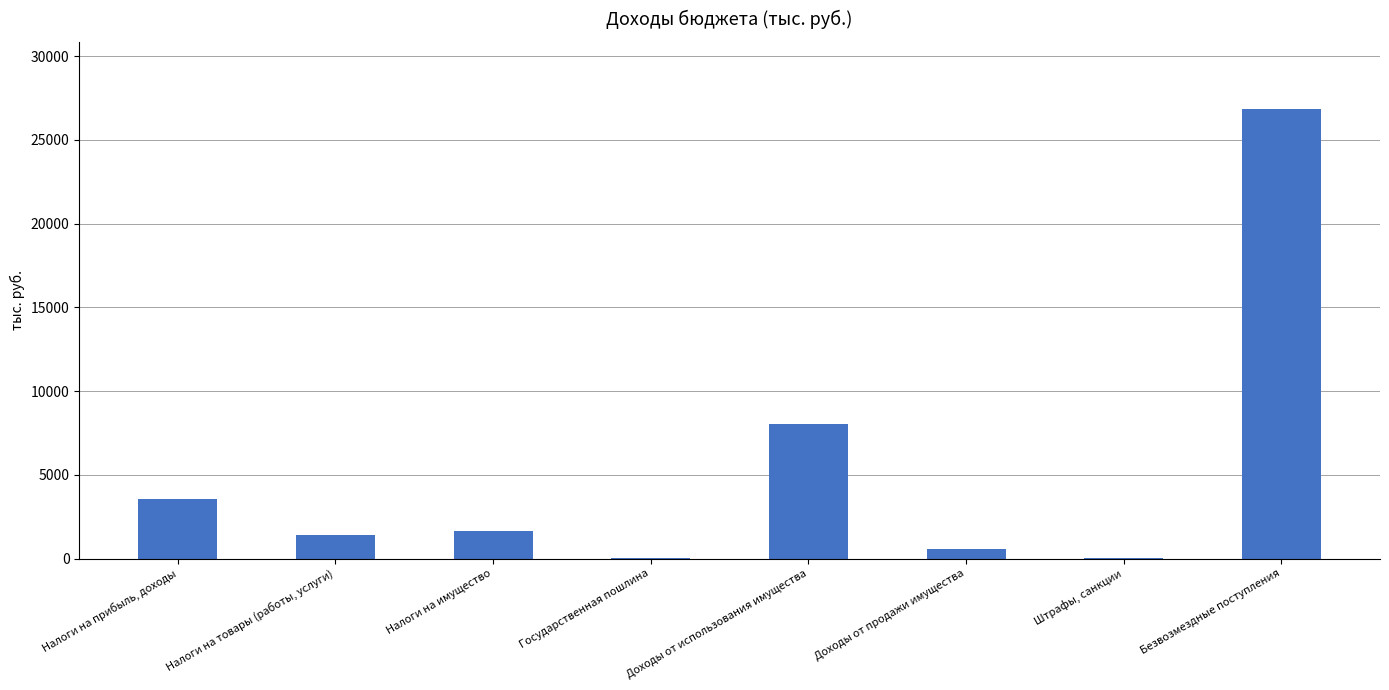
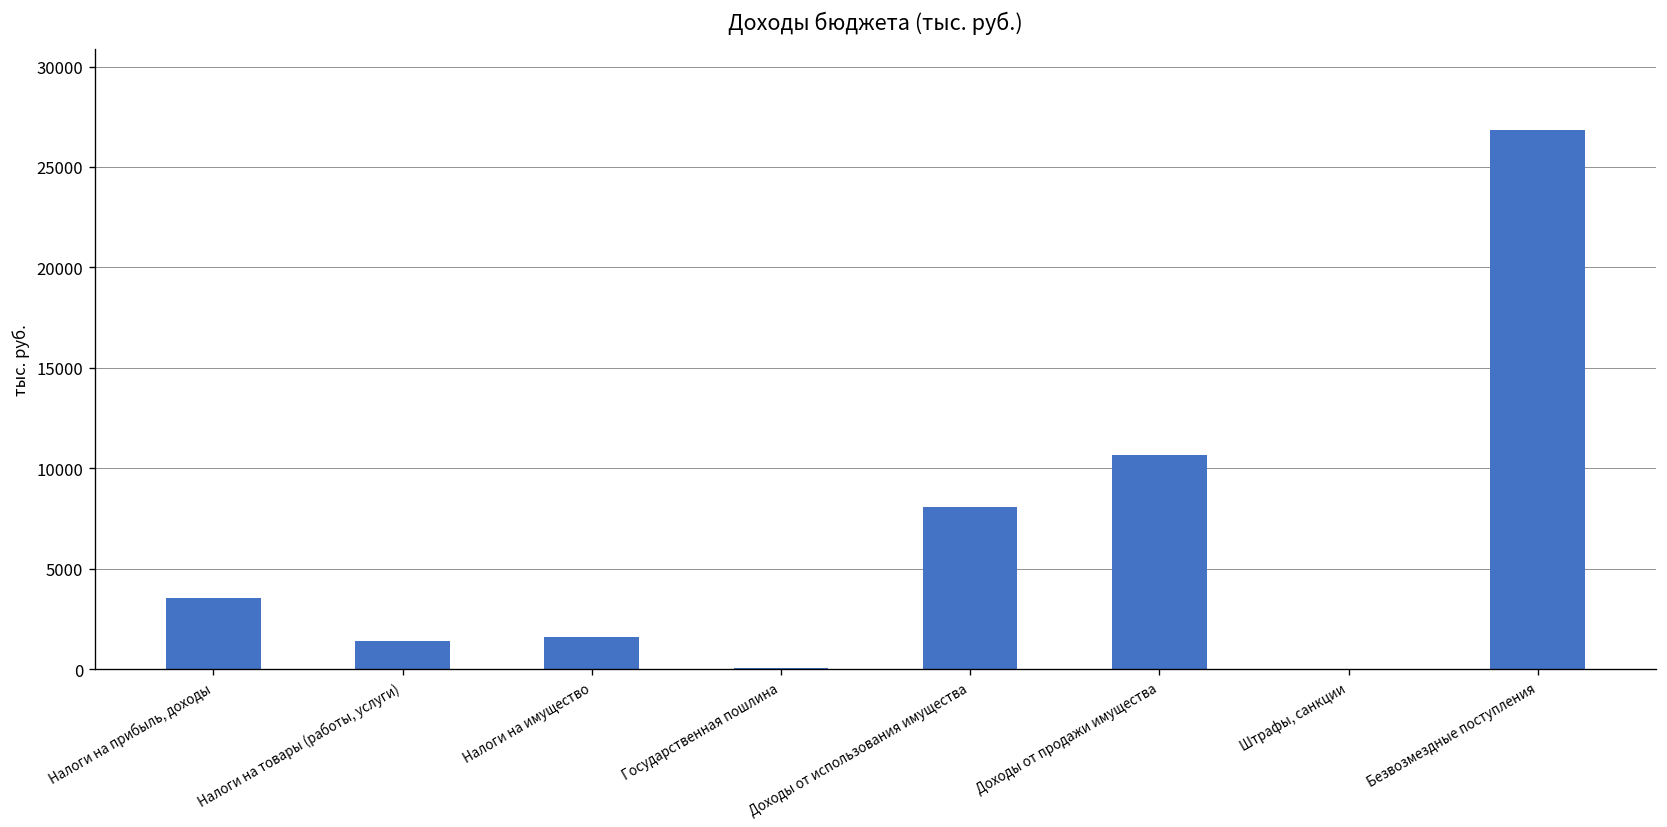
Доходы от продажи имущества: 600 -> 10700
